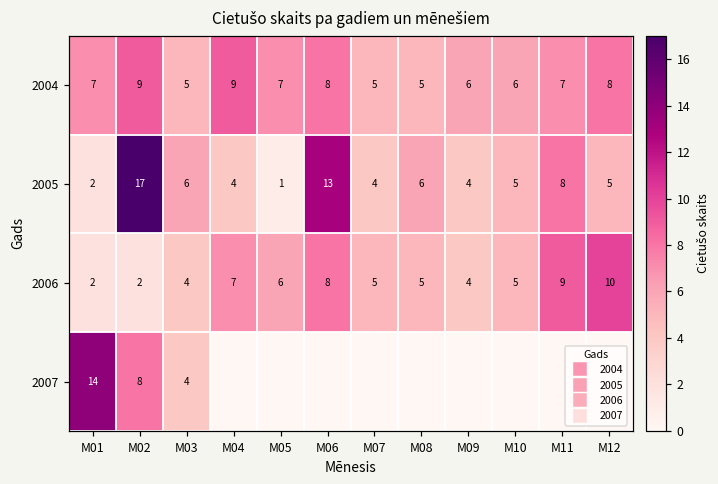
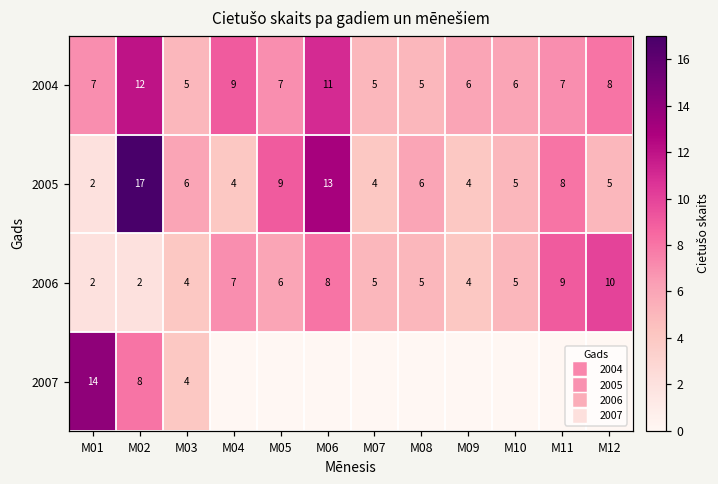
2004, M02: 9 -> 12
2004, M06: 8 -> 11
2005, M05: 1 -> 9
